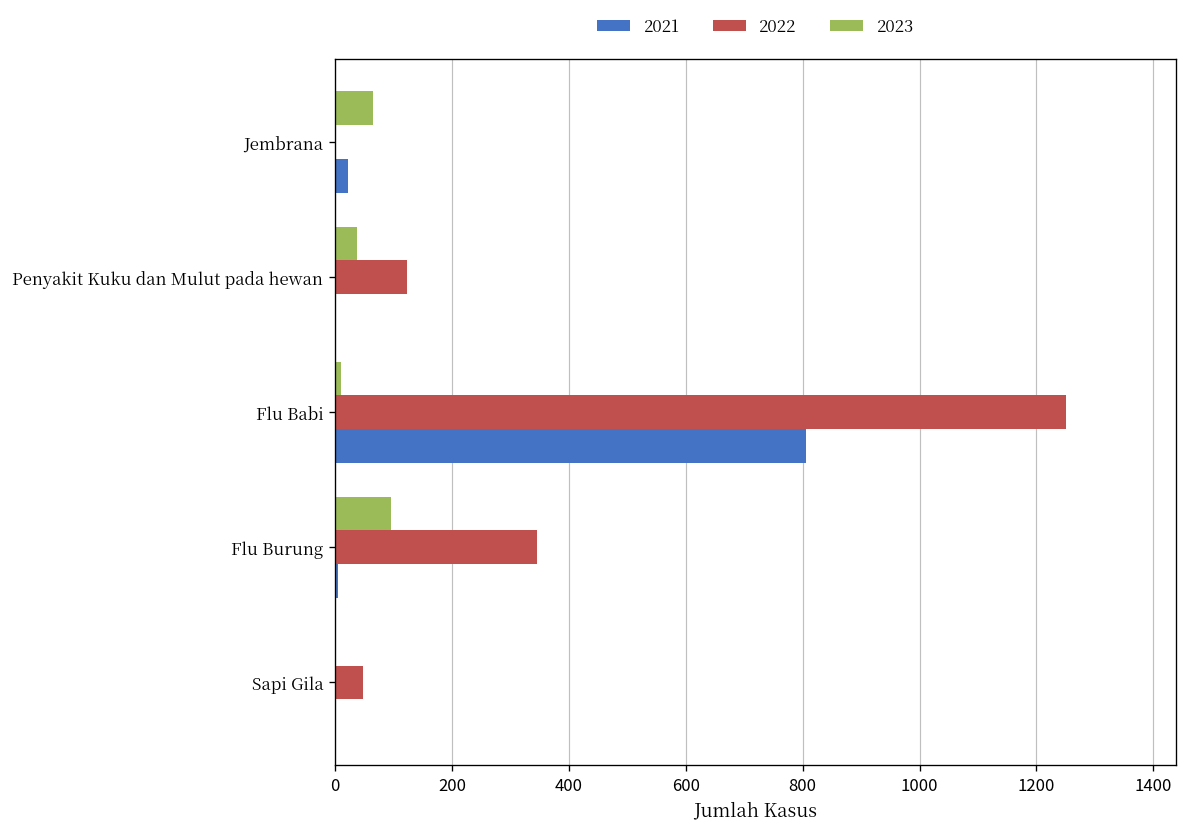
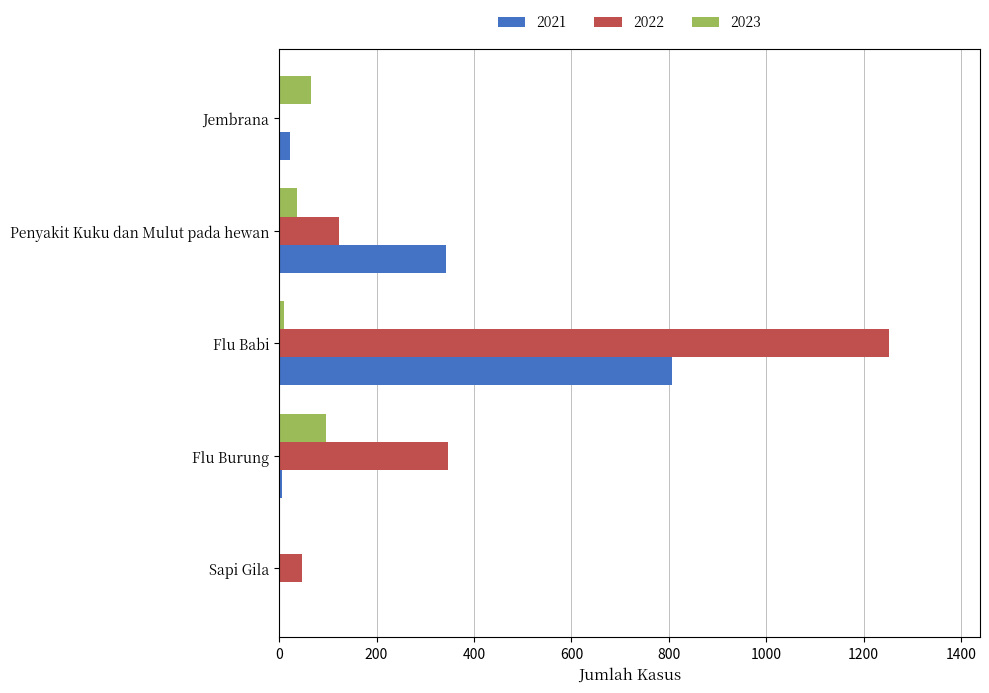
2021, Penyakit Kuku dan Mulut pada hewan: 0 -> 340
